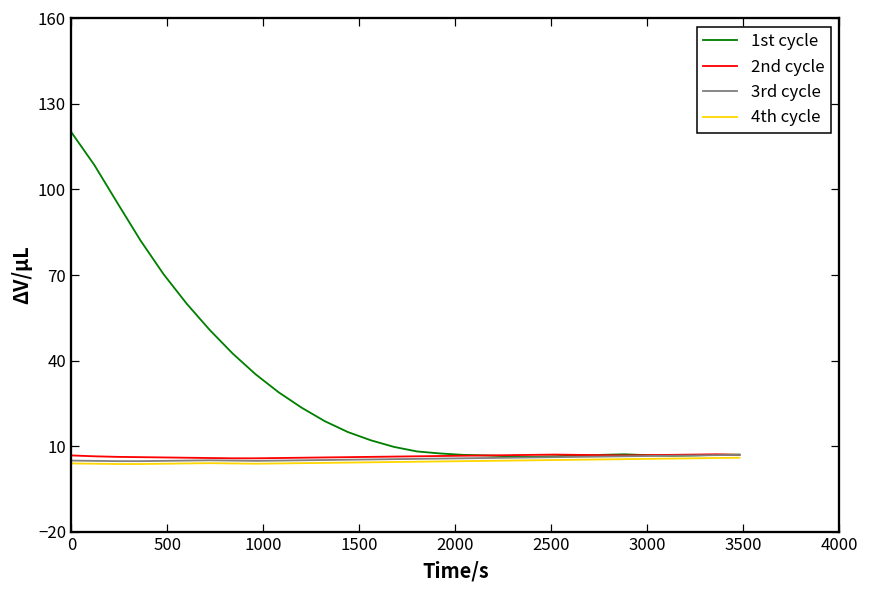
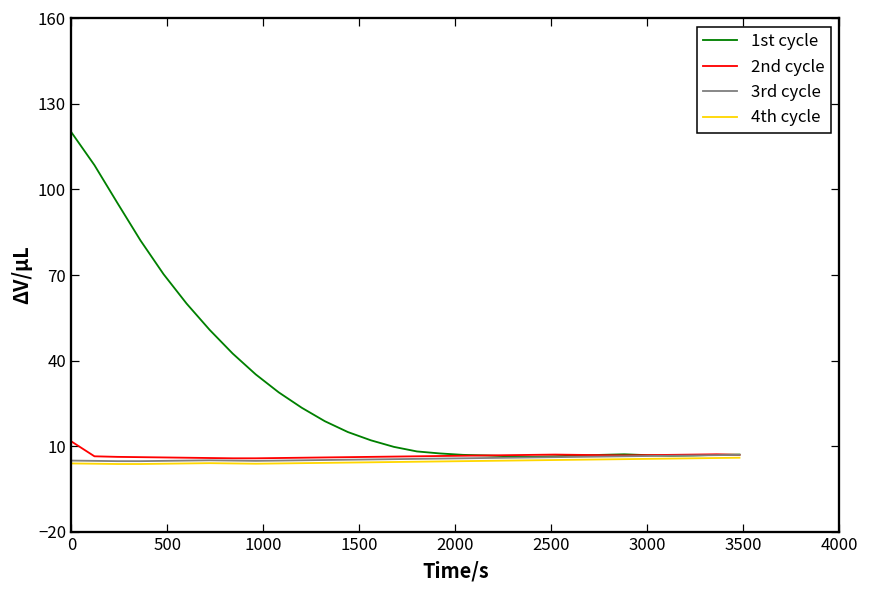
2nd cycle, 0: 7 -> 12
